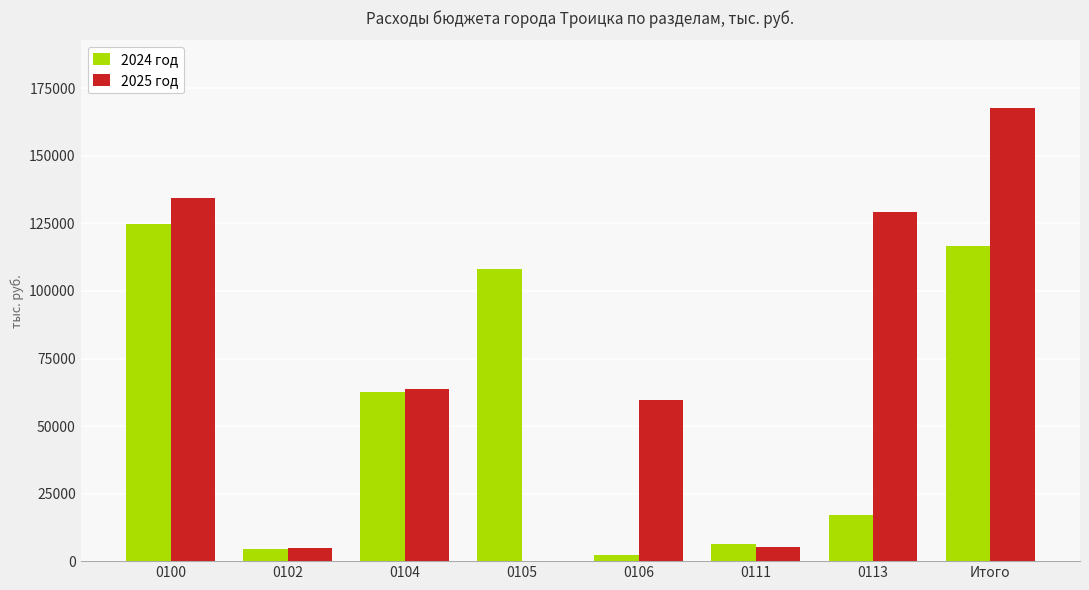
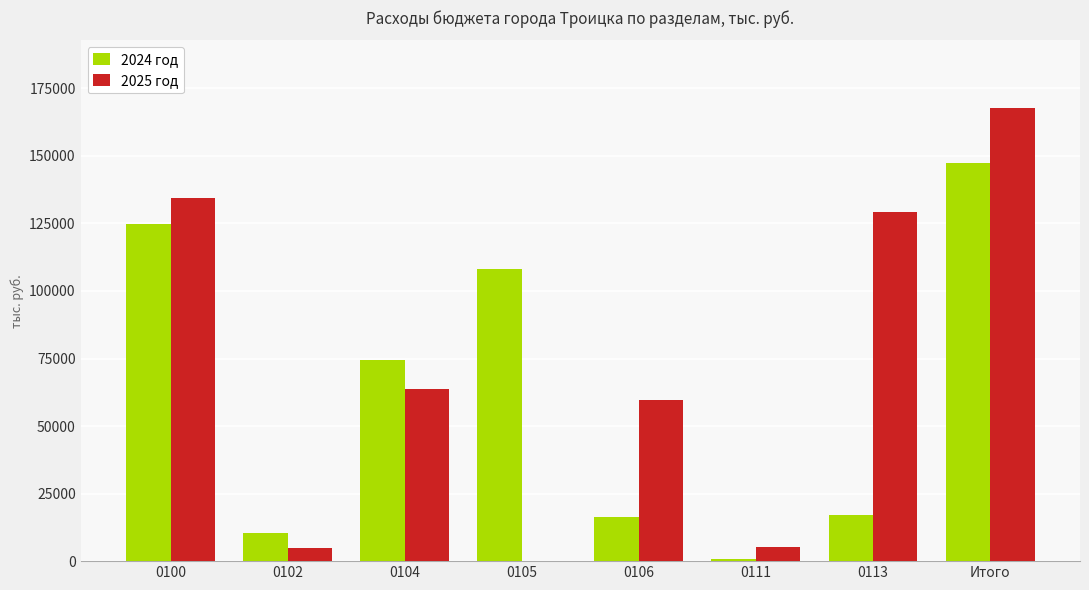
2024 год, 0102: 4000 -> 10000
2024 год, 0104: 63000 -> 74000
2024 год, 0106: 2000 -> 16000
2024 год, 0111: 6000 -> 1000
2024 год, Итого: 117000 -> 147000
